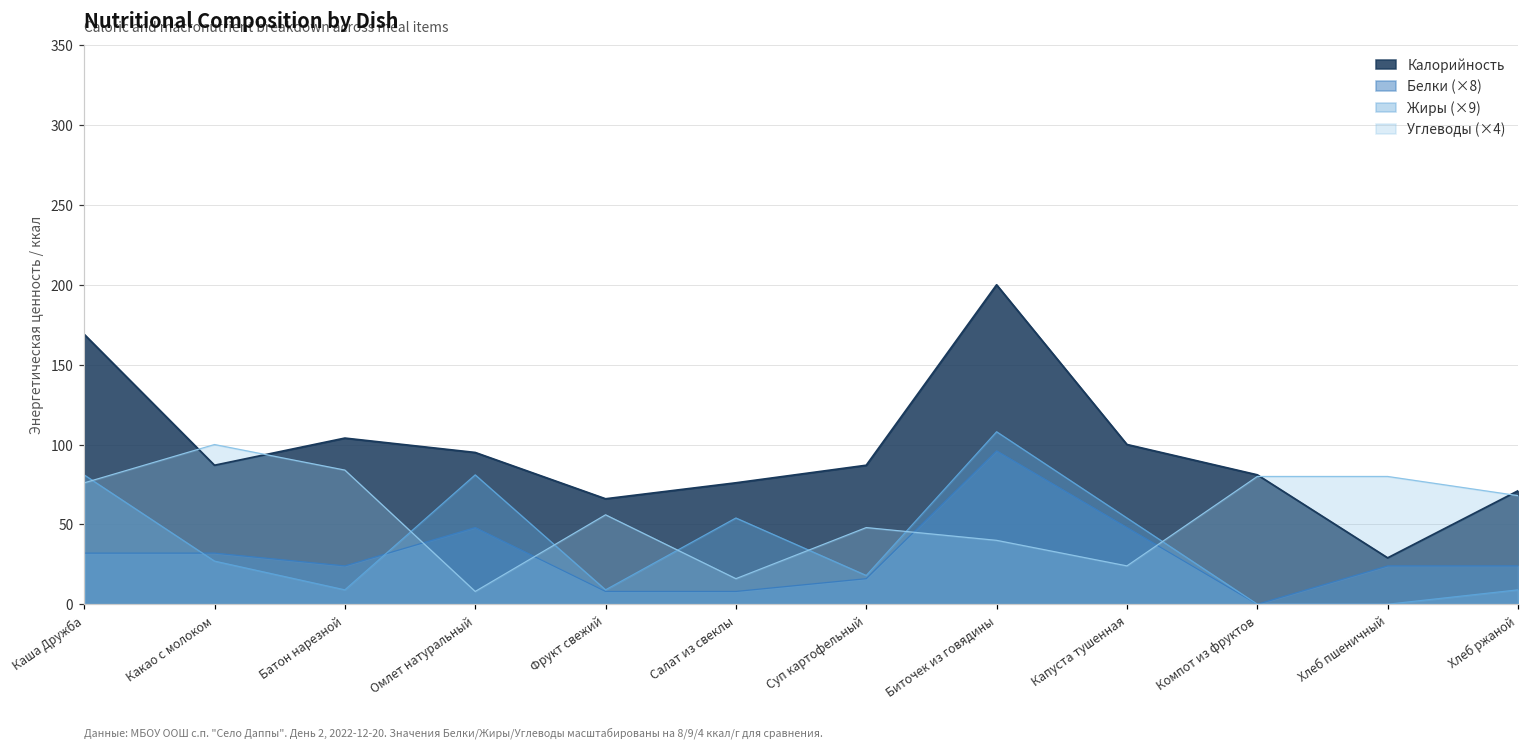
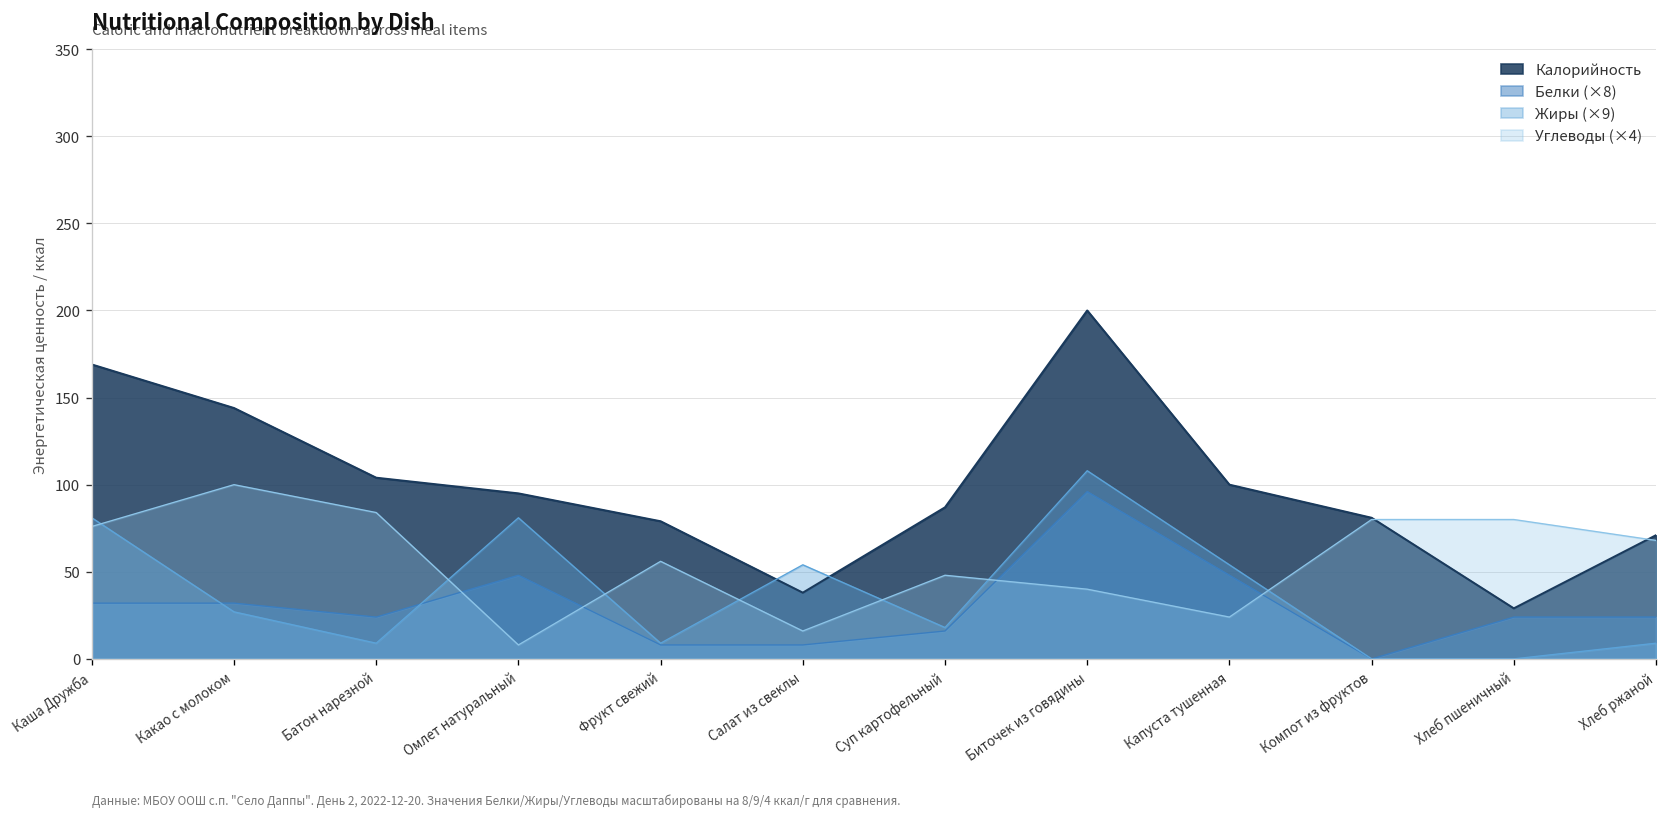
Калорийность, Какао с молоком: 87 -> 144
Калорийность, Фрукт свежий: 66 -> 79
Калорийность, Салат из свеклы: 76 -> 38
